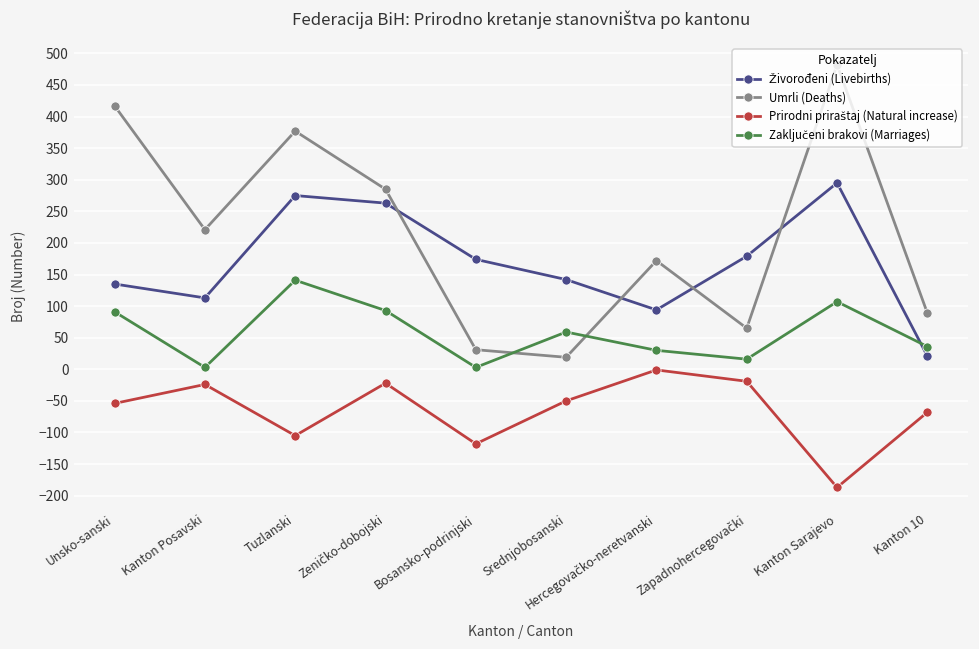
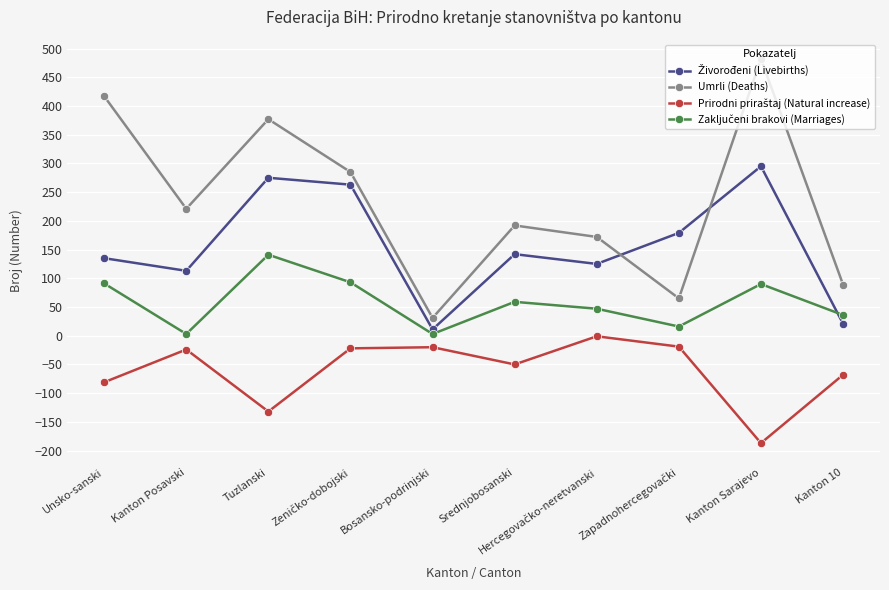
Prirodni priraštaj (Natural increase), Unsko-sanski: -50 -> -80
Prirodni priraštaj (Natural increase), Tuzlanski: -110 -> -130
Živorođeni (Livebirths), Bosansko-podrinjski: 170 -> 10
Prirodni priraštaj (Natural increase), Bosansko-podrinjski: -120 -> -20
Umrli (Deaths), Srednjobosanski: 20 -> 190
Živorođeni (Livebirths), Hercegovačko-neretvanski: 90 -> 130
Zaključeni brakovi (Marriages), Hercegovačko-neretvanski: 30 -> 50
Zaključeni brakovi (Marriages), Kanton Sarajevo: 110 -> 90
